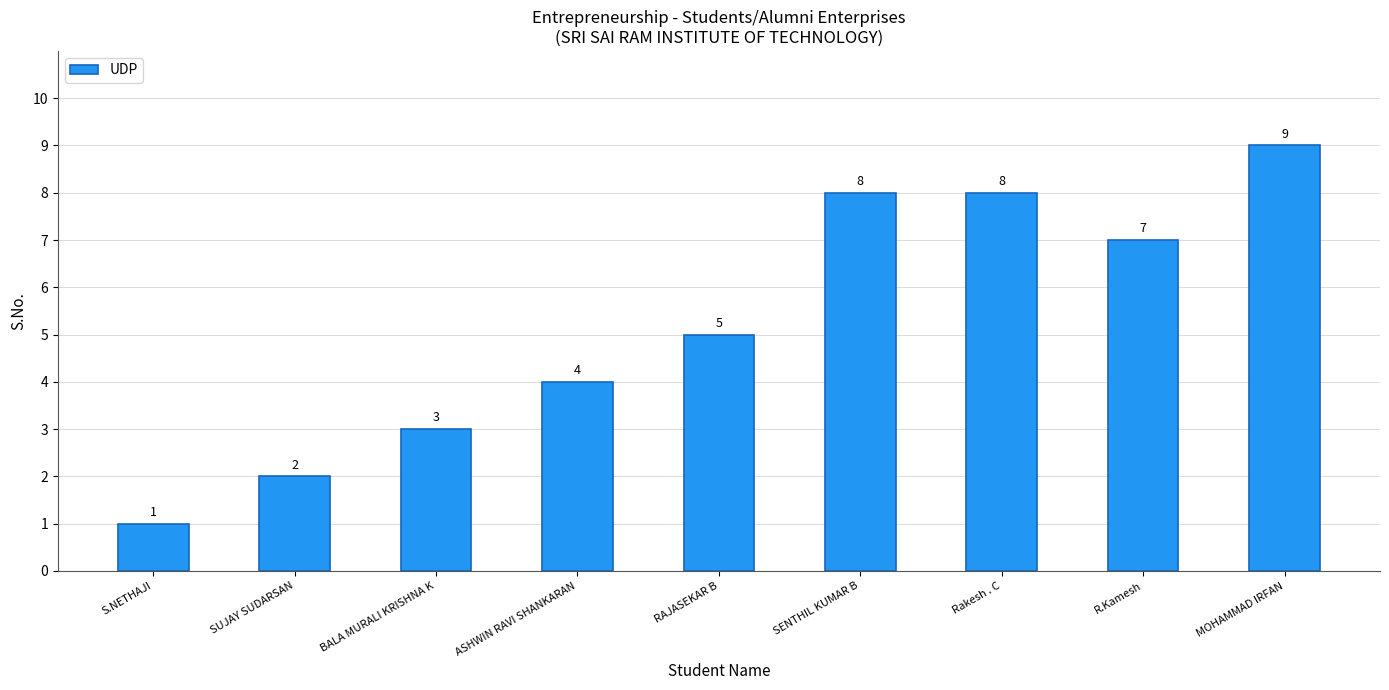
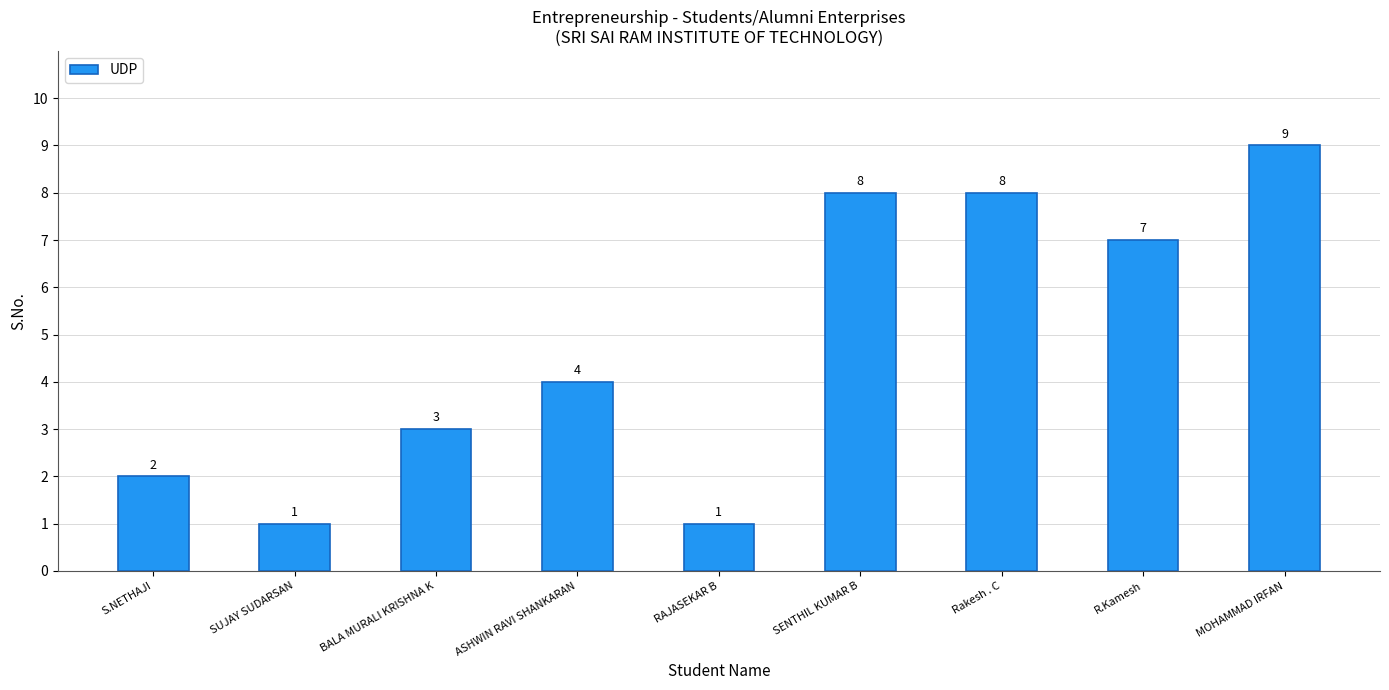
S.NETHAJI: 1 -> 2
SUJAY SUDARSAN: 2 -> 1
RAJASEKAR B: 5 -> 1
